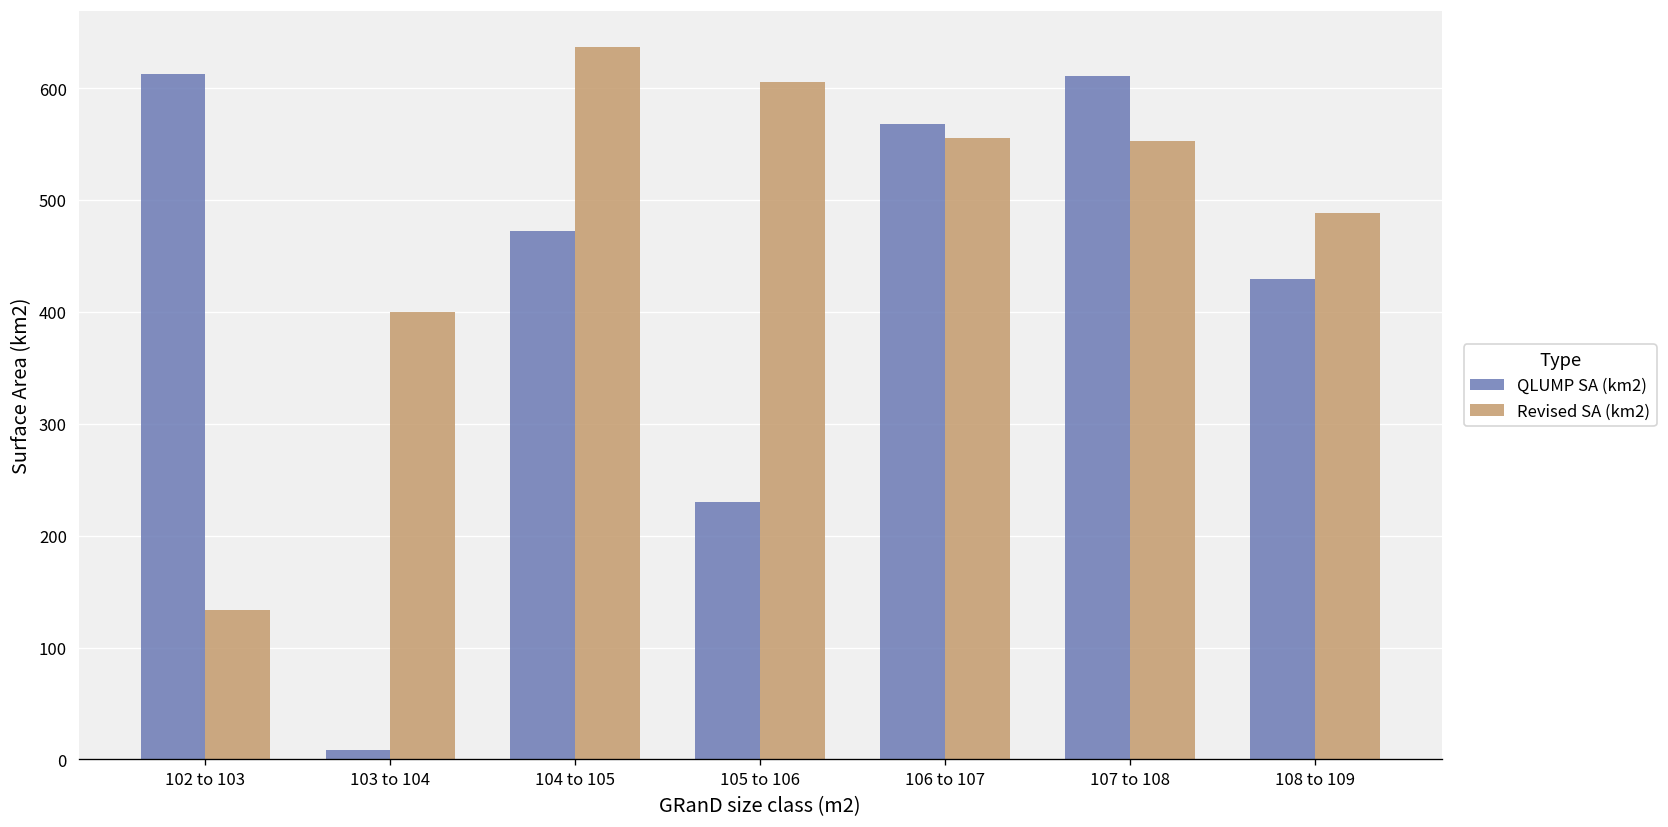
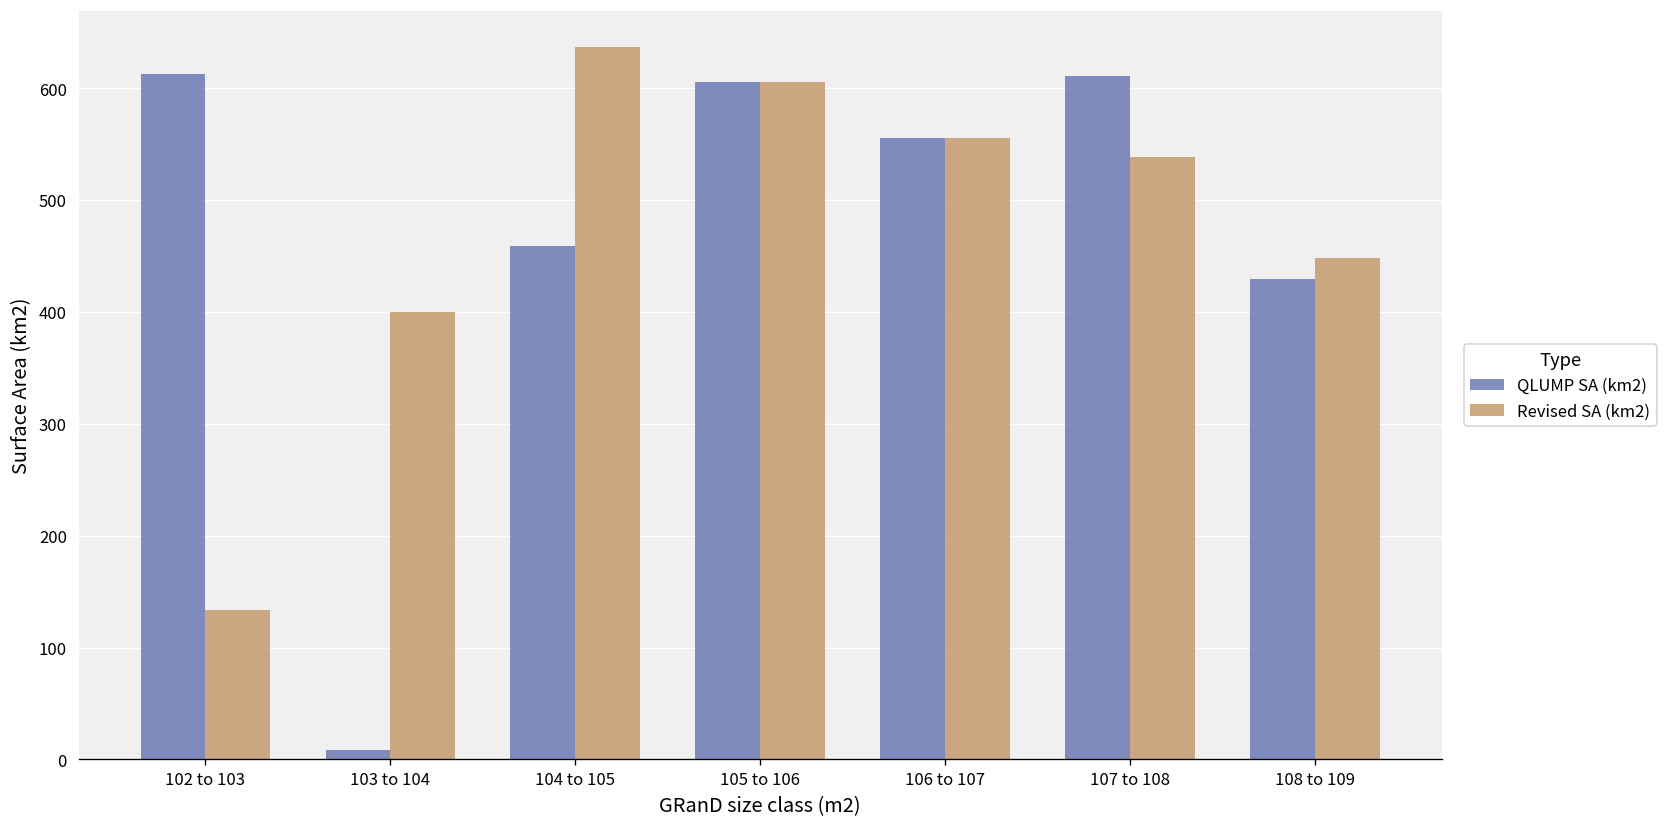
QLUMP SA (km2), 104 to 105: 470 -> 460
QLUMP SA (km2), 105 to 106: 230 -> 610
QLUMP SA (km2), 106 to 107: 570 -> 560
Revised SA (km2), 107 to 108: 550 -> 540
Revised SA (km2), 108 to 109: 490 -> 450
